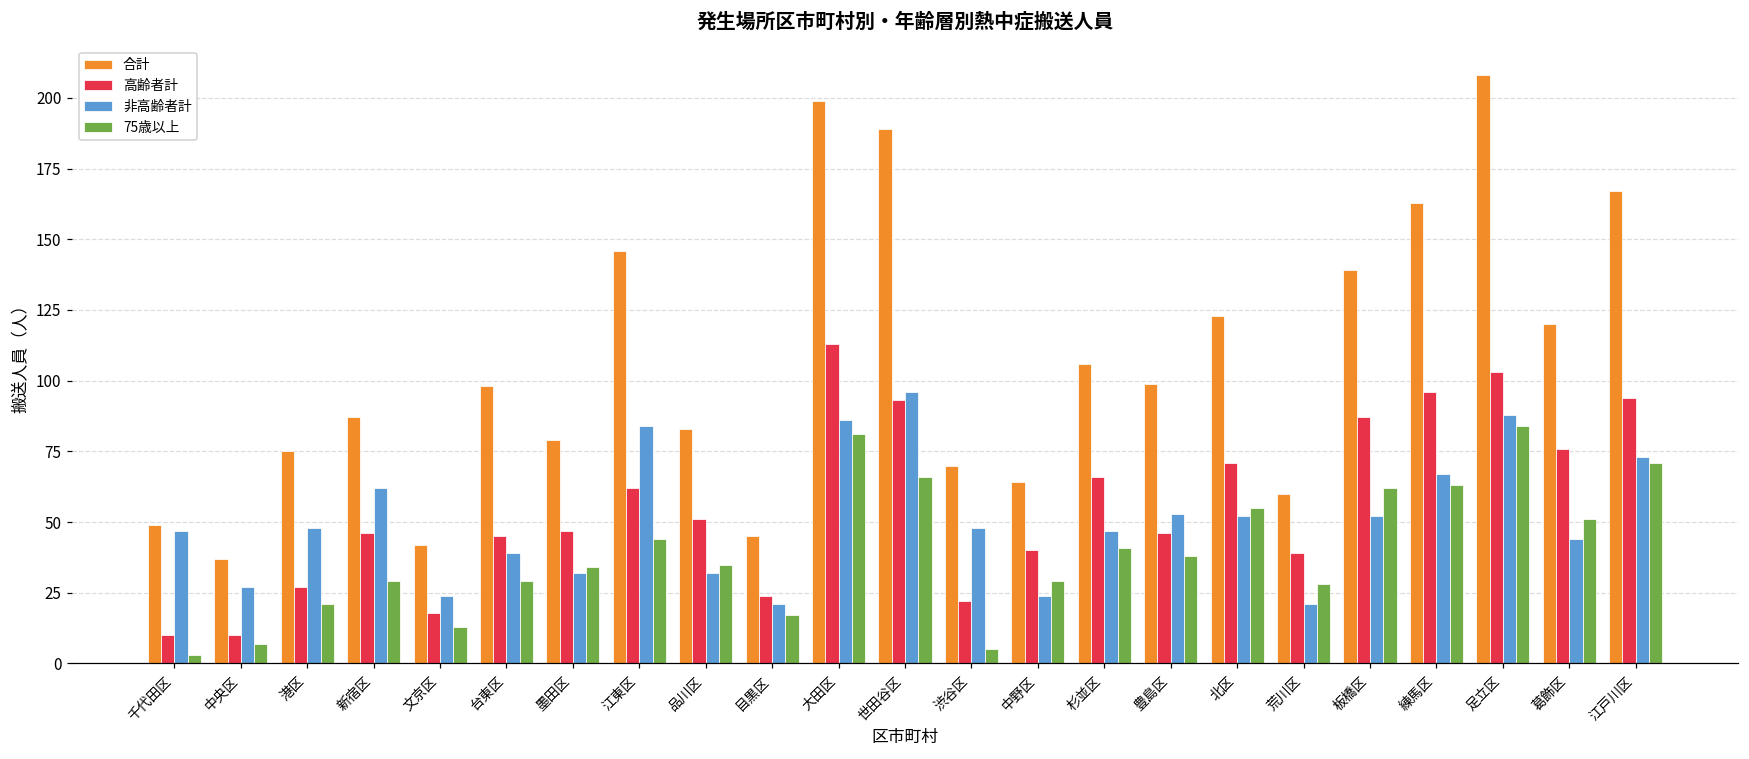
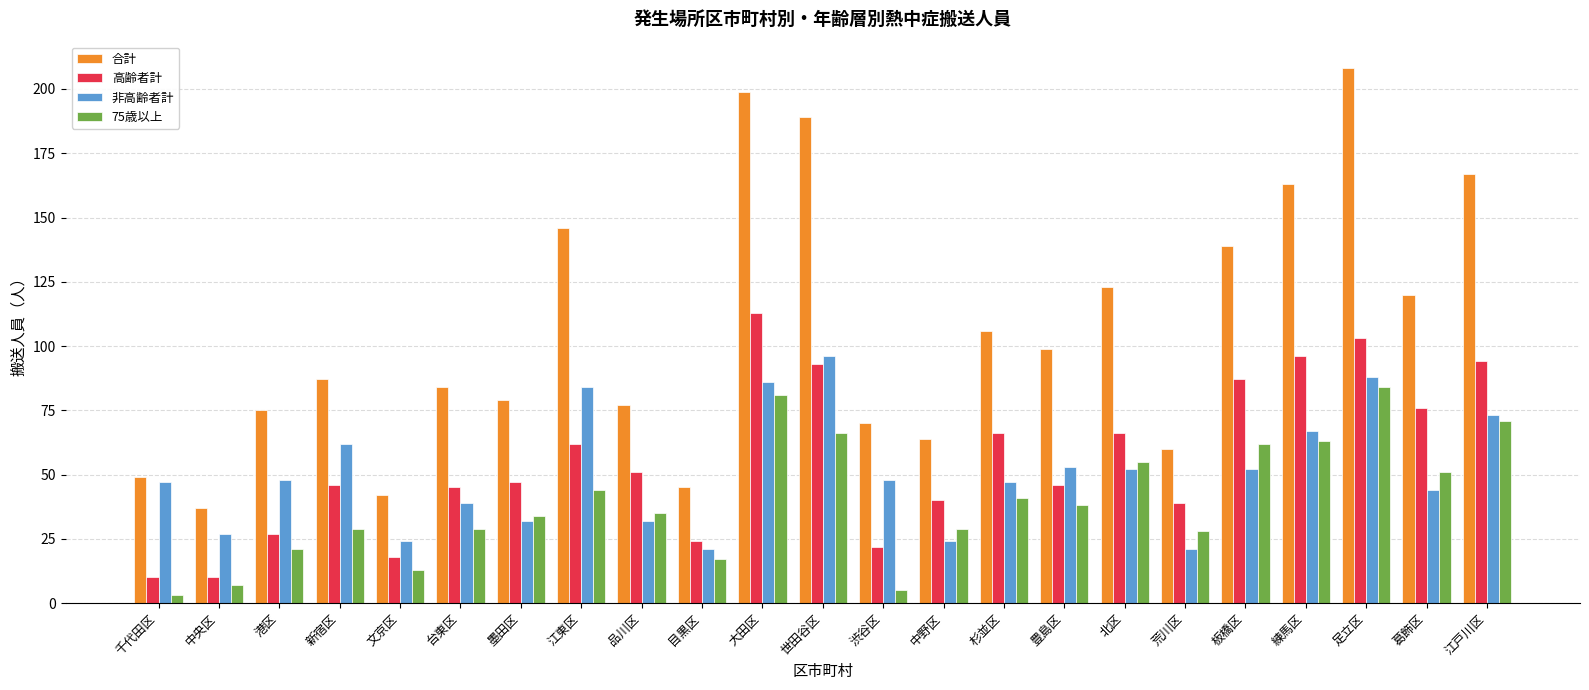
合計, 台東区: 98 -> 84
合計, 品川区: 83 -> 77
高齢者計, 北区: 71 -> 66
